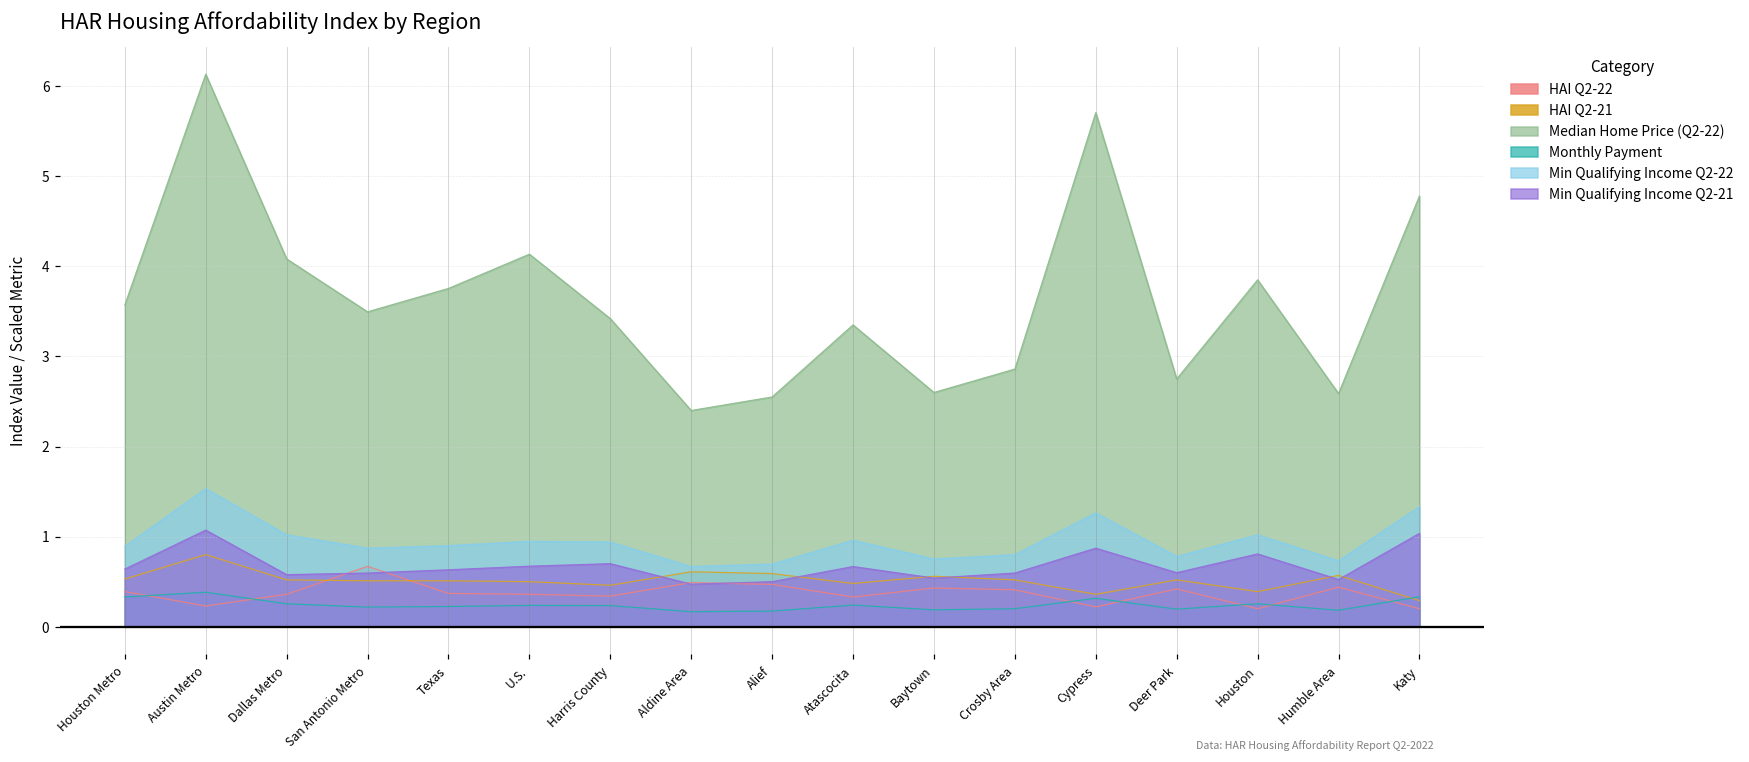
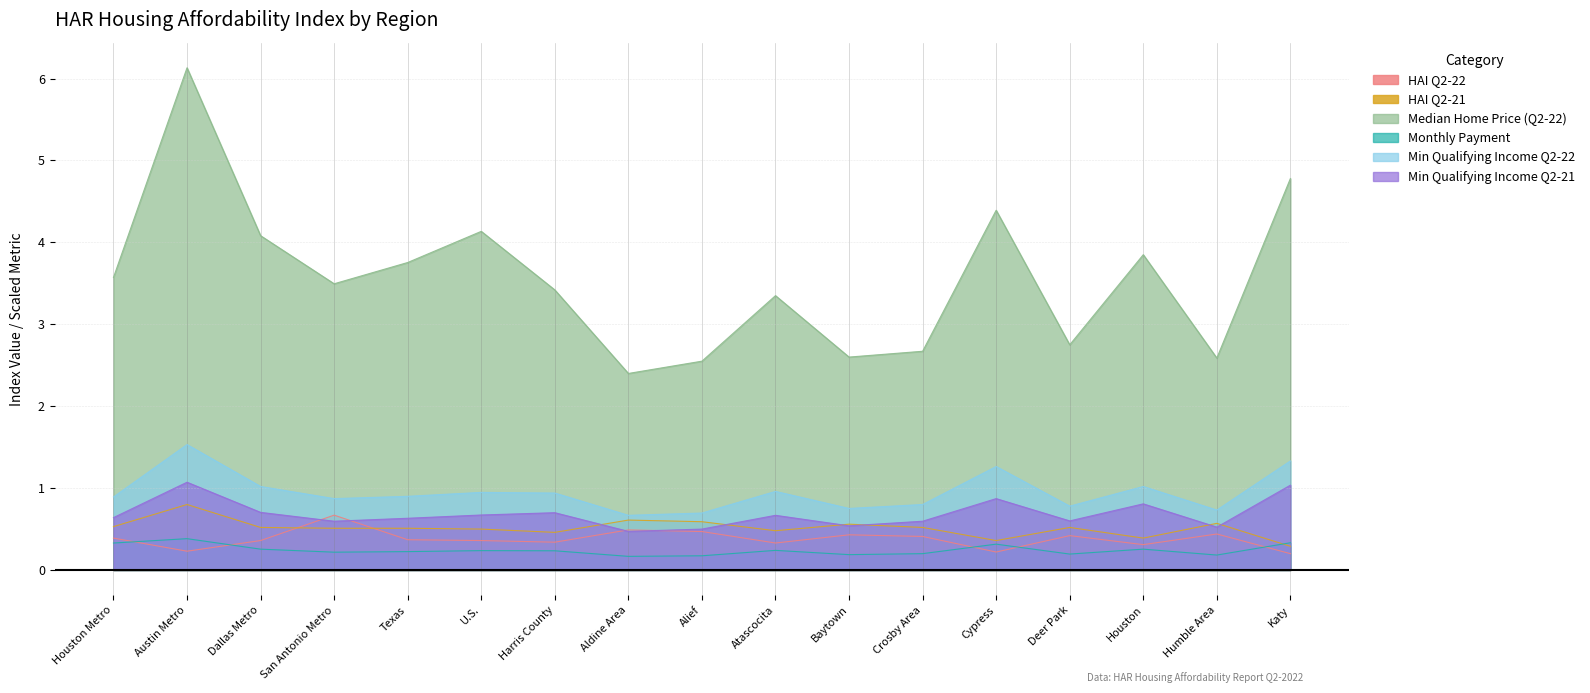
Min Qualifying Income Q2-21, Dallas Metro: 0.6 -> 0.7
Median Home Price (Q2-22), Crosby Area: 2.9 -> 2.7
Median Home Price (Q2-22), Cypress: 5.7 -> 4.4
HAI Q2-22, Houston: 0.2 -> 0.3
